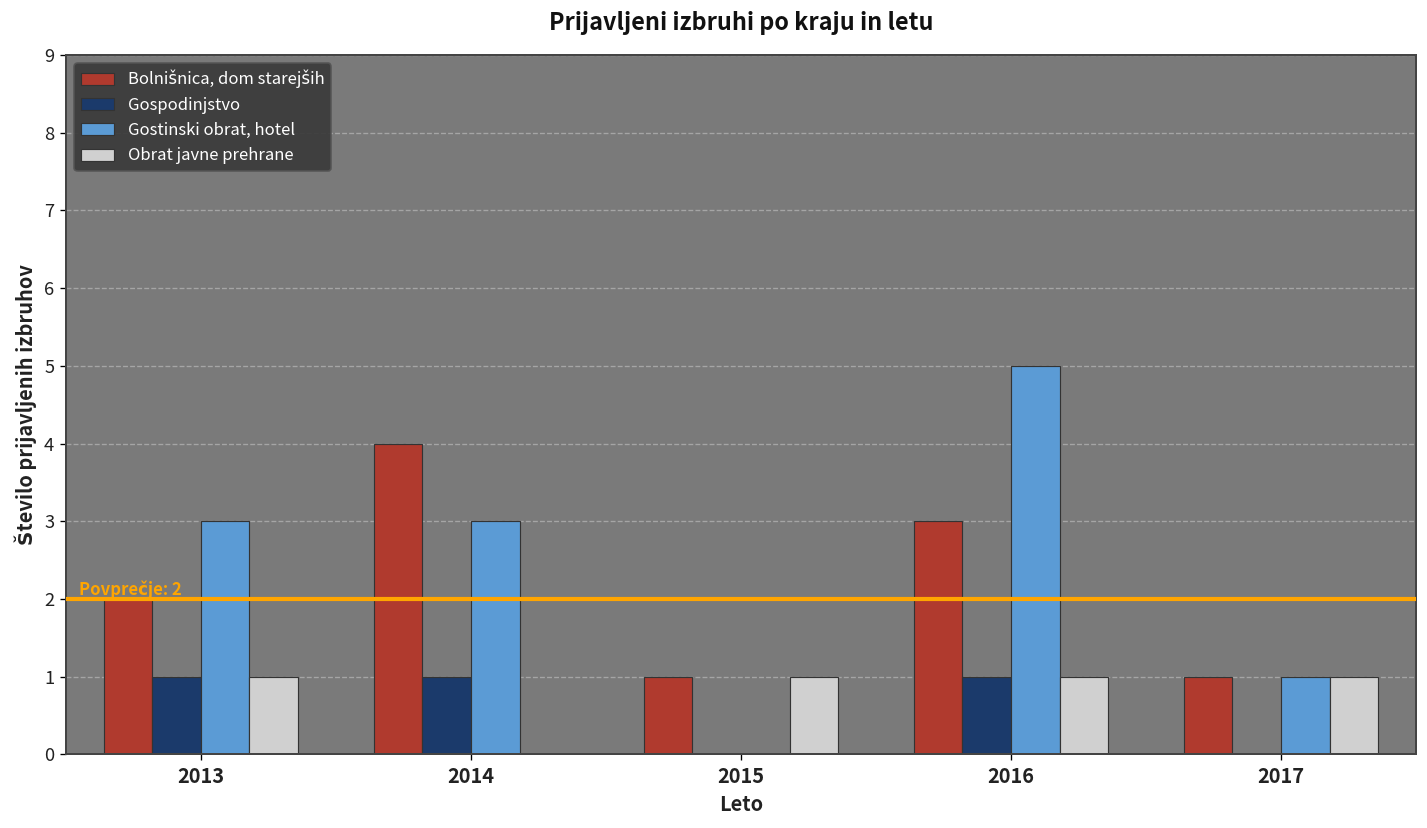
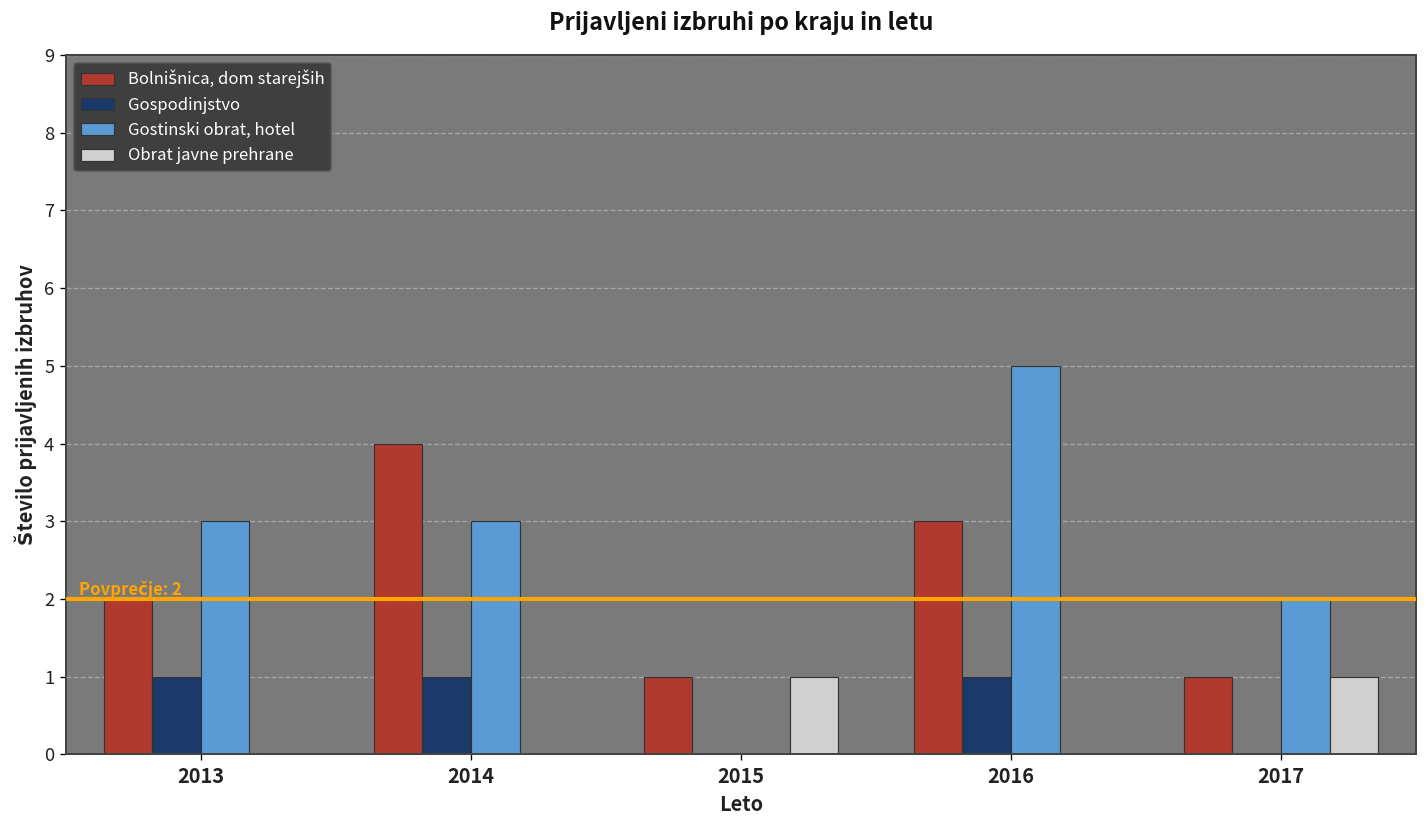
Obrat javne prehrane, 2013: 1 -> 0
Obrat javne prehrane, 2016: 1 -> 0
Gostinski obrat, hotel, 2017: 1 -> 2
